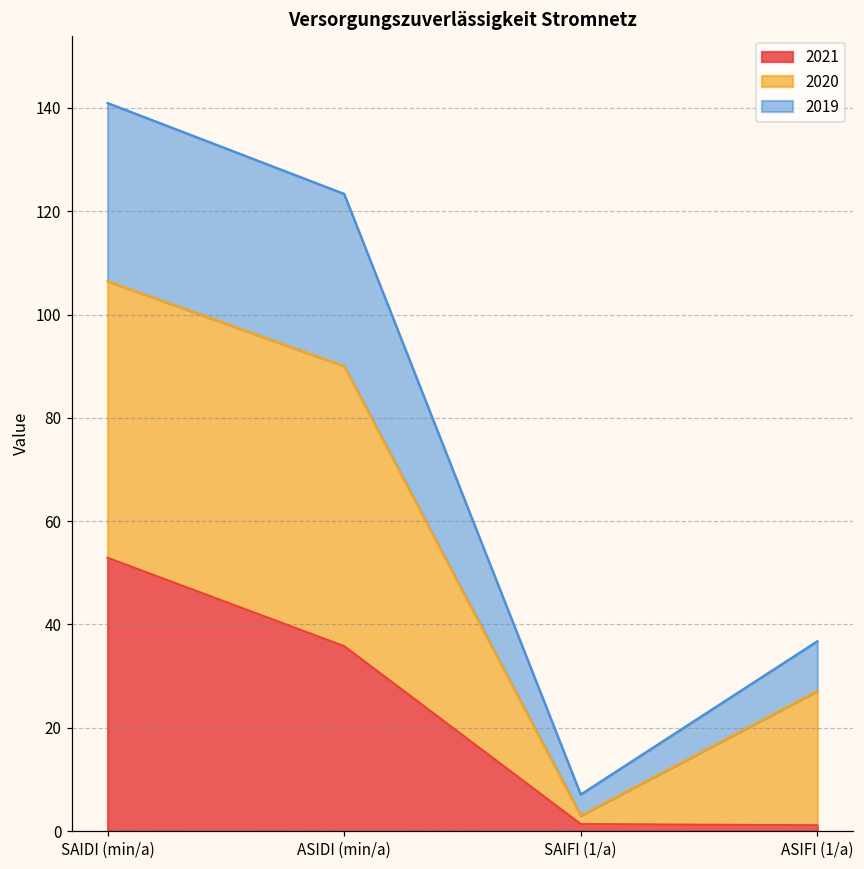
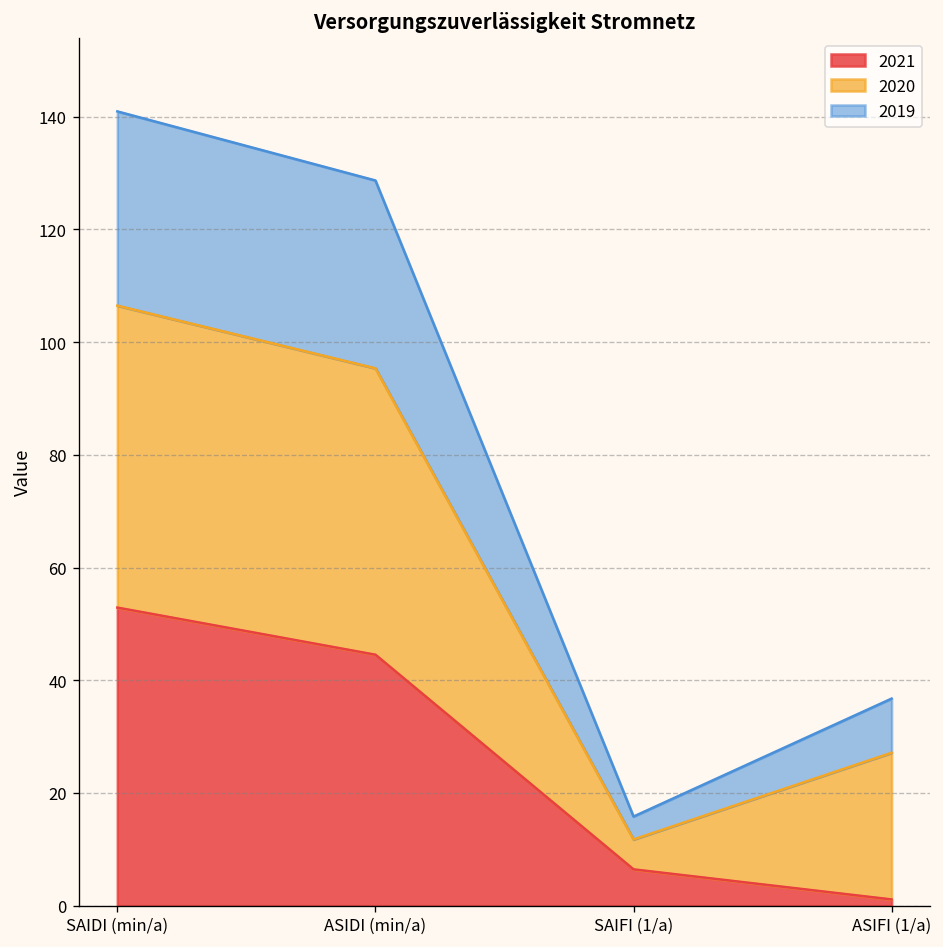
2021, ASIDI (min/a): 36 -> 45
2020, ASIDI (min/a): 54 -> 51
2021, SAIFI (1/a): 1 -> 6
2020, SAIFI (1/a): 2 -> 5
